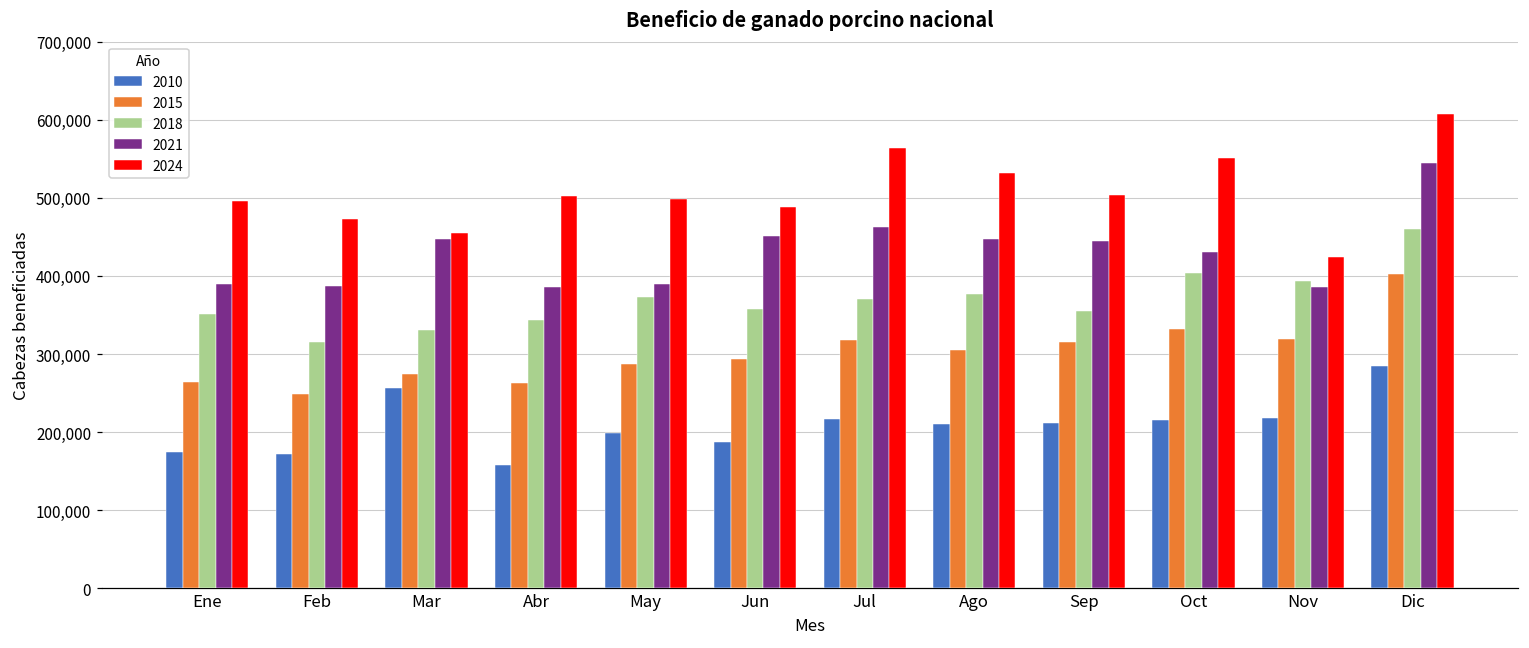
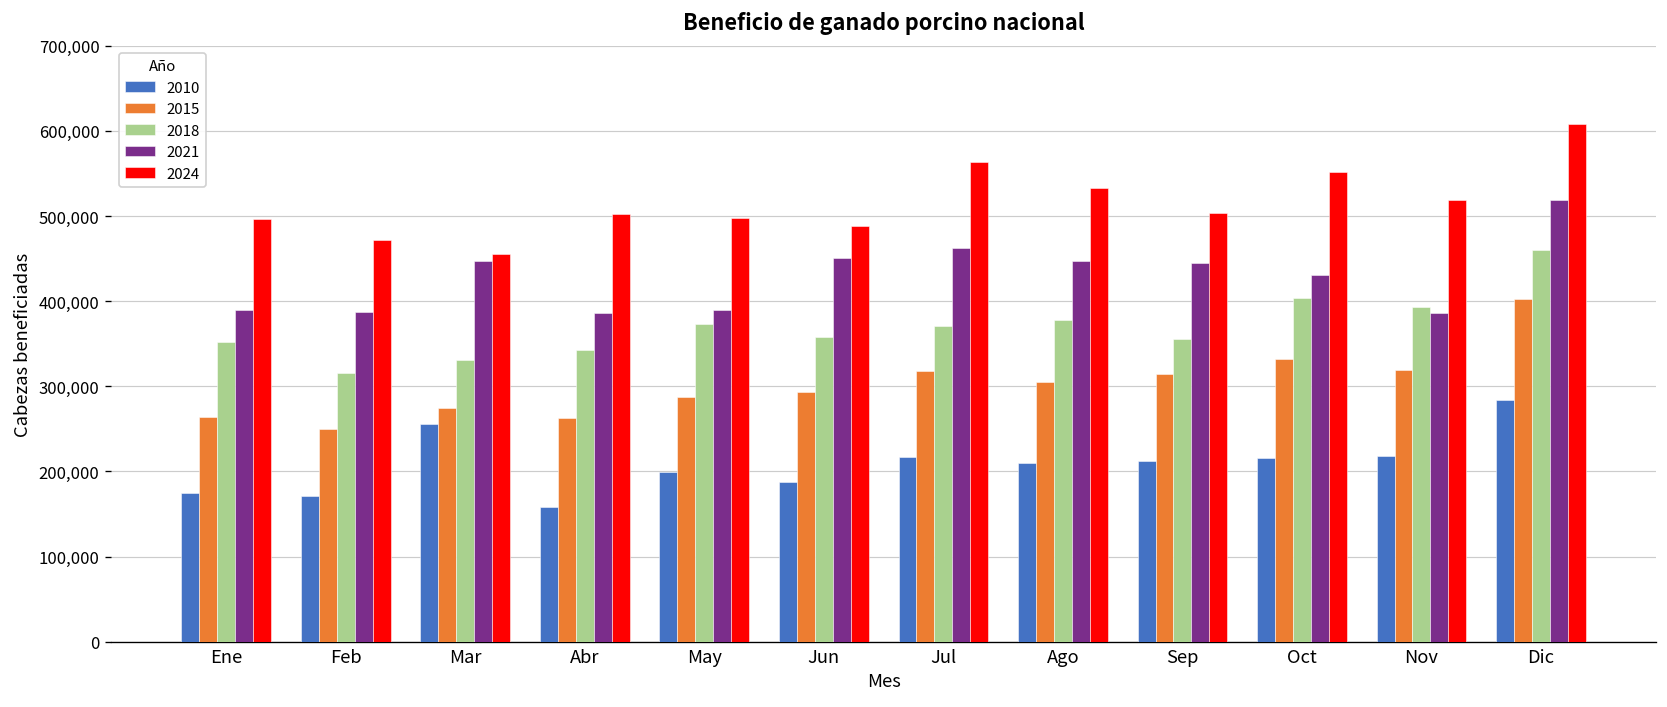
2024, Nov: 420,000 -> 520,000
2021, Dic: 540,000 -> 520,000
